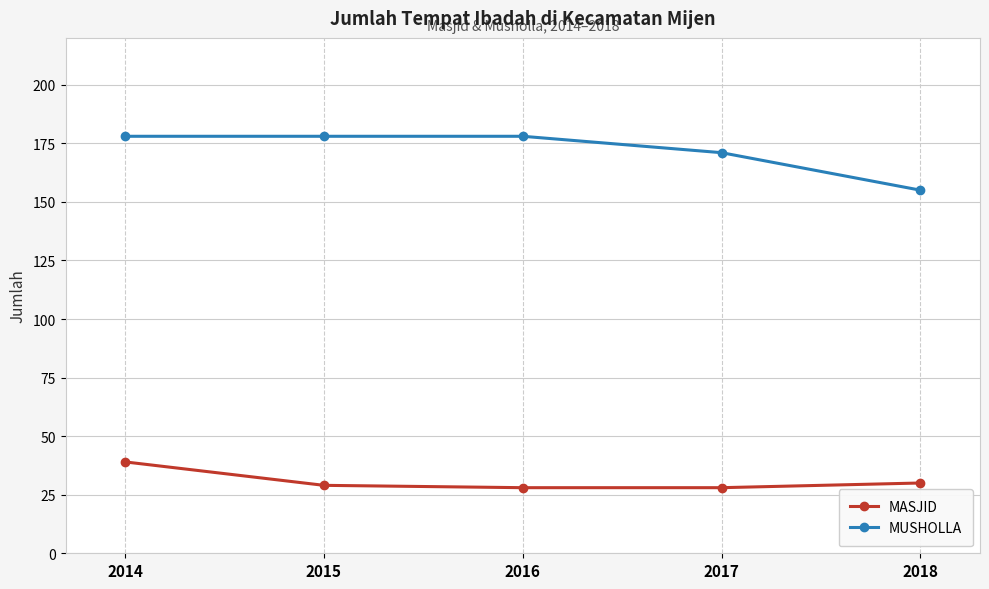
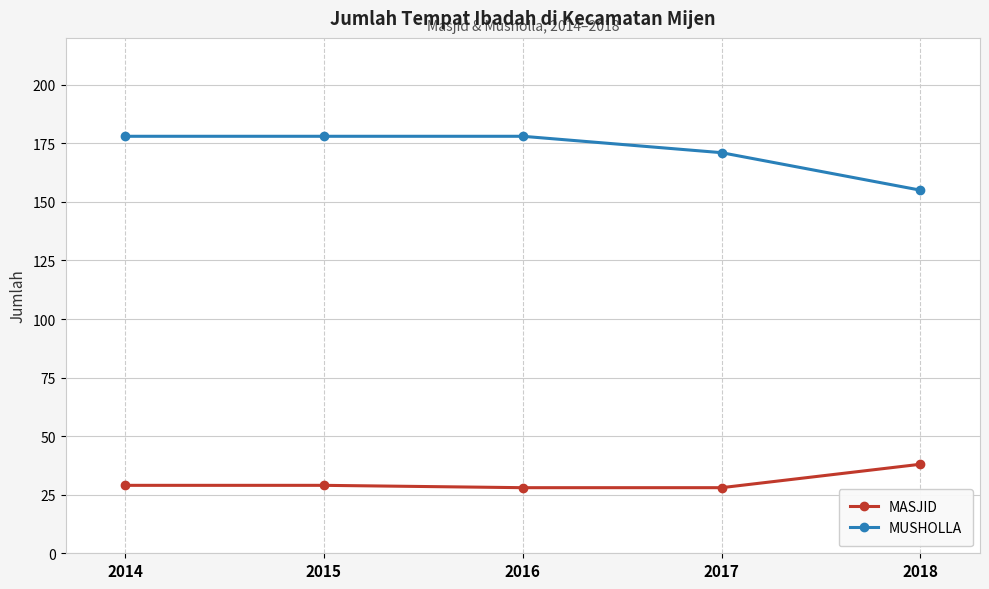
MASJID, 2014: 39 -> 29
MASJID, 2018: 30 -> 38
